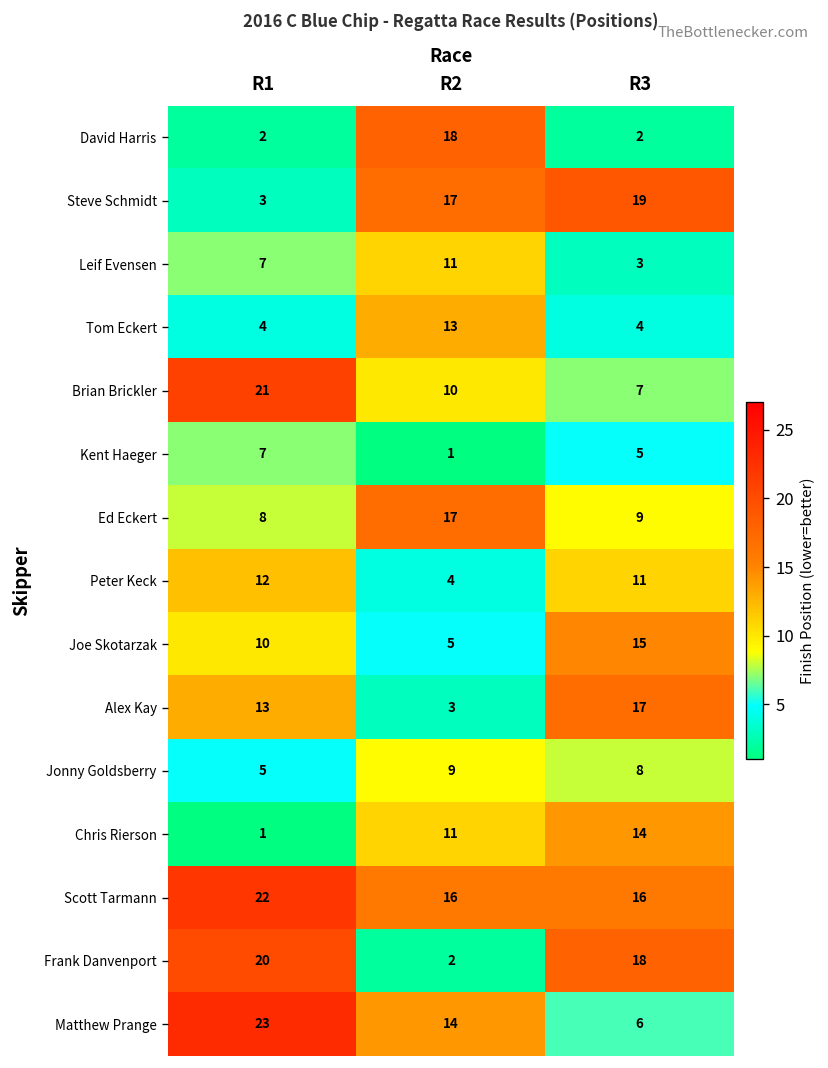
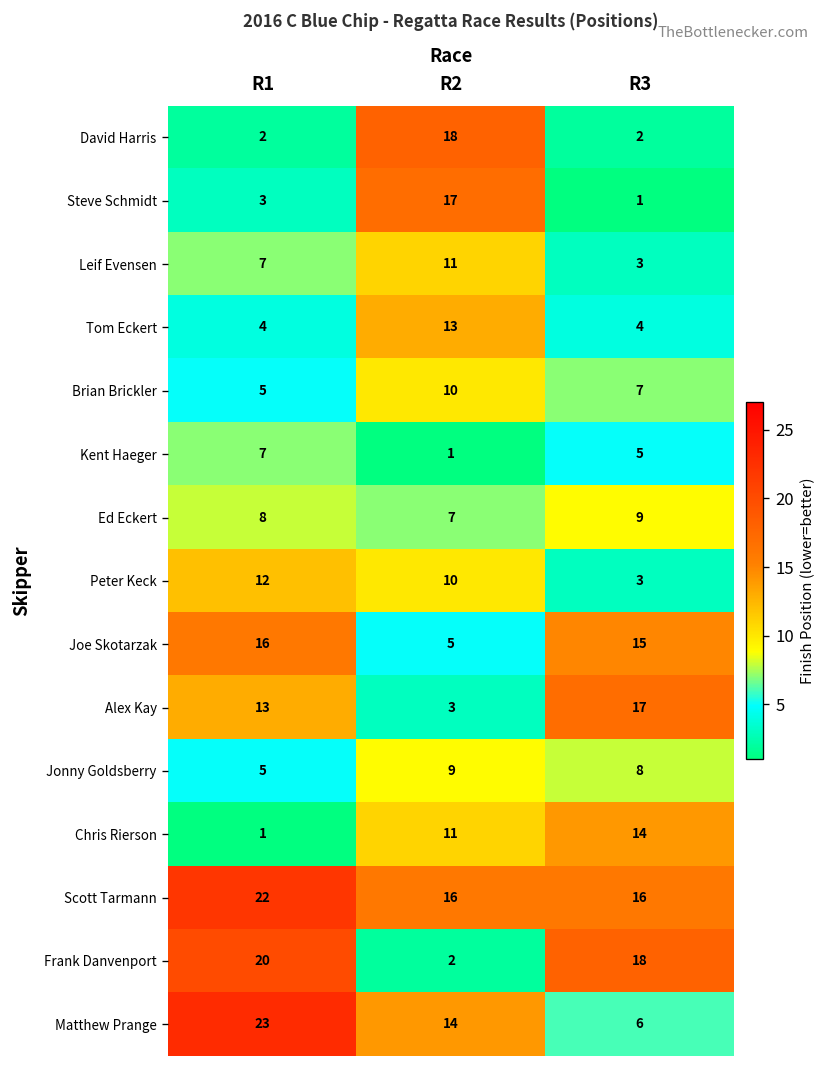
Steve Schmidt, R3: 19 -> 1
Brian Brickler, R1: 21 -> 5
Ed Eckert, R2: 17 -> 7
Peter Keck, R2: 4 -> 10
Peter Keck, R3: 11 -> 3
Joe Skotarzak, R1: 10 -> 16
